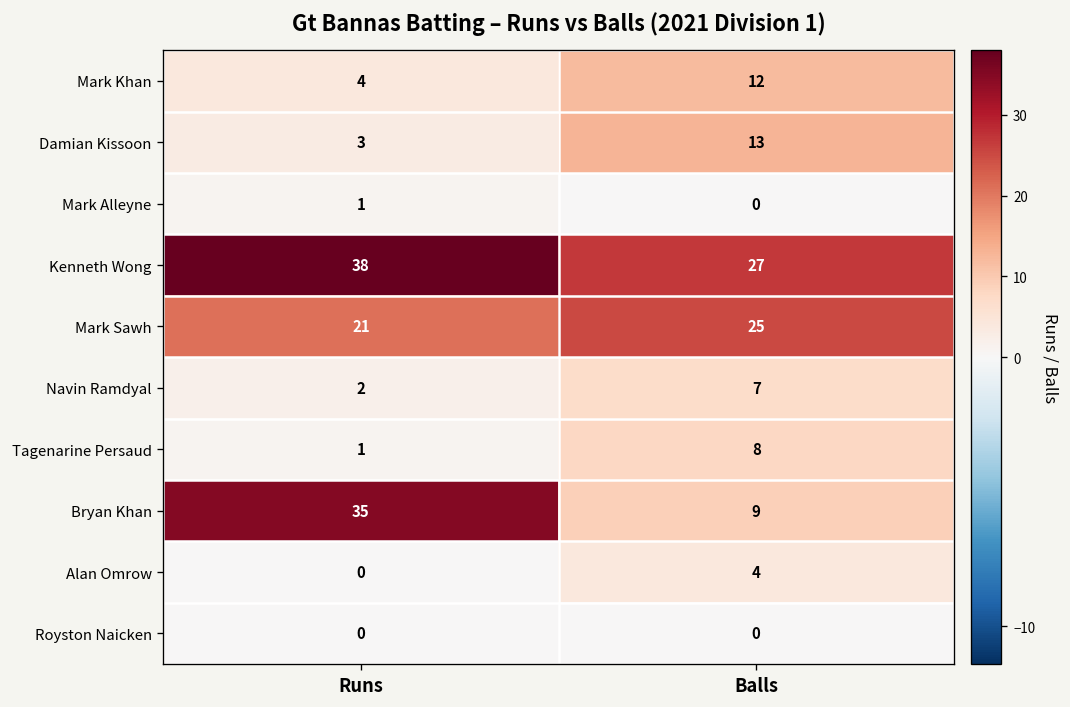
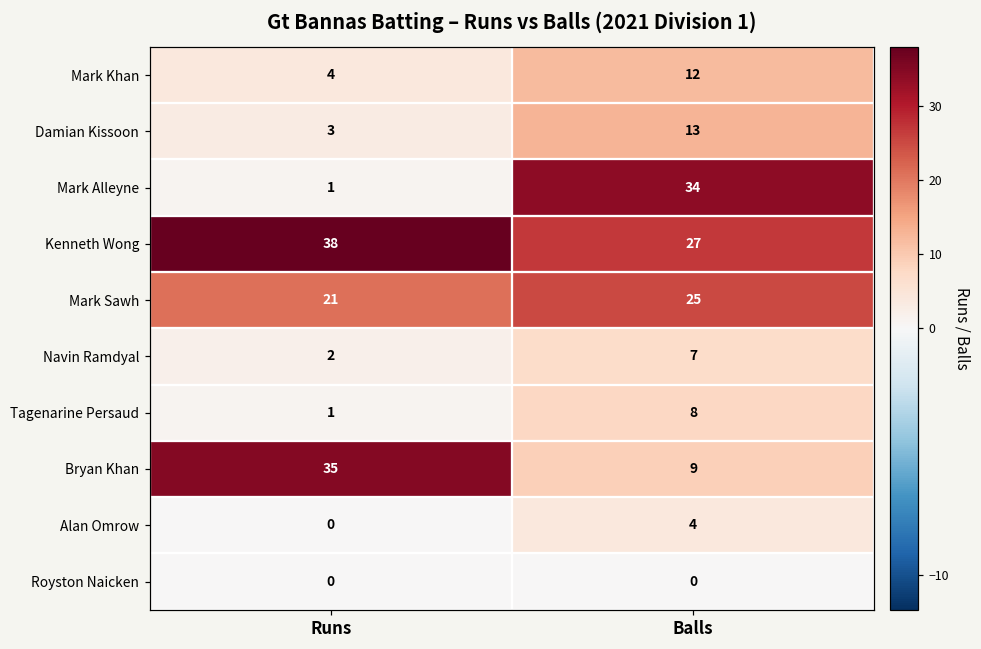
Mark Alleyne, Balls: 0 -> 34
